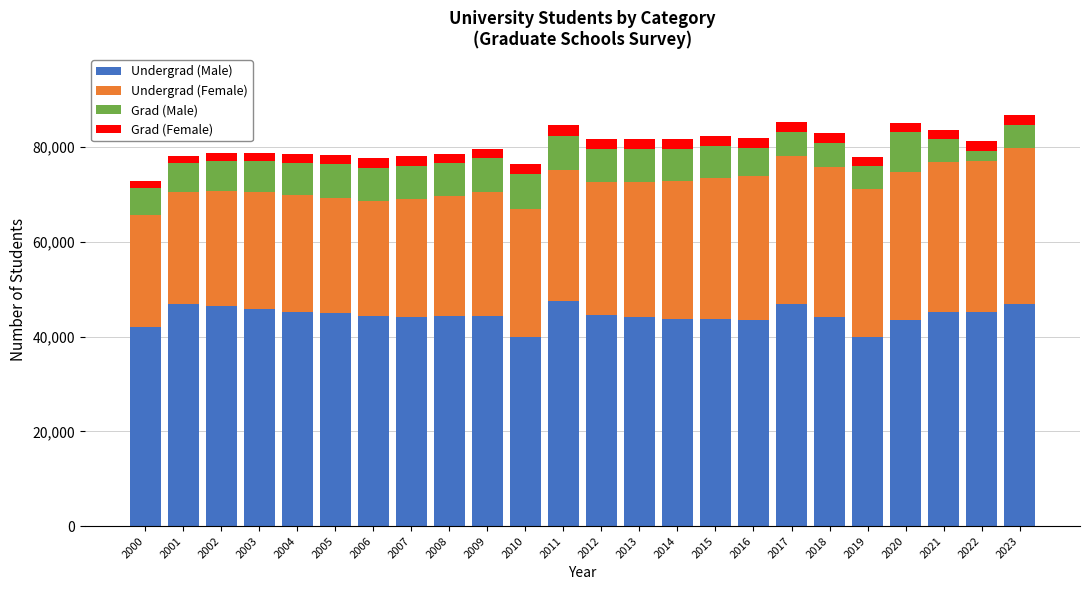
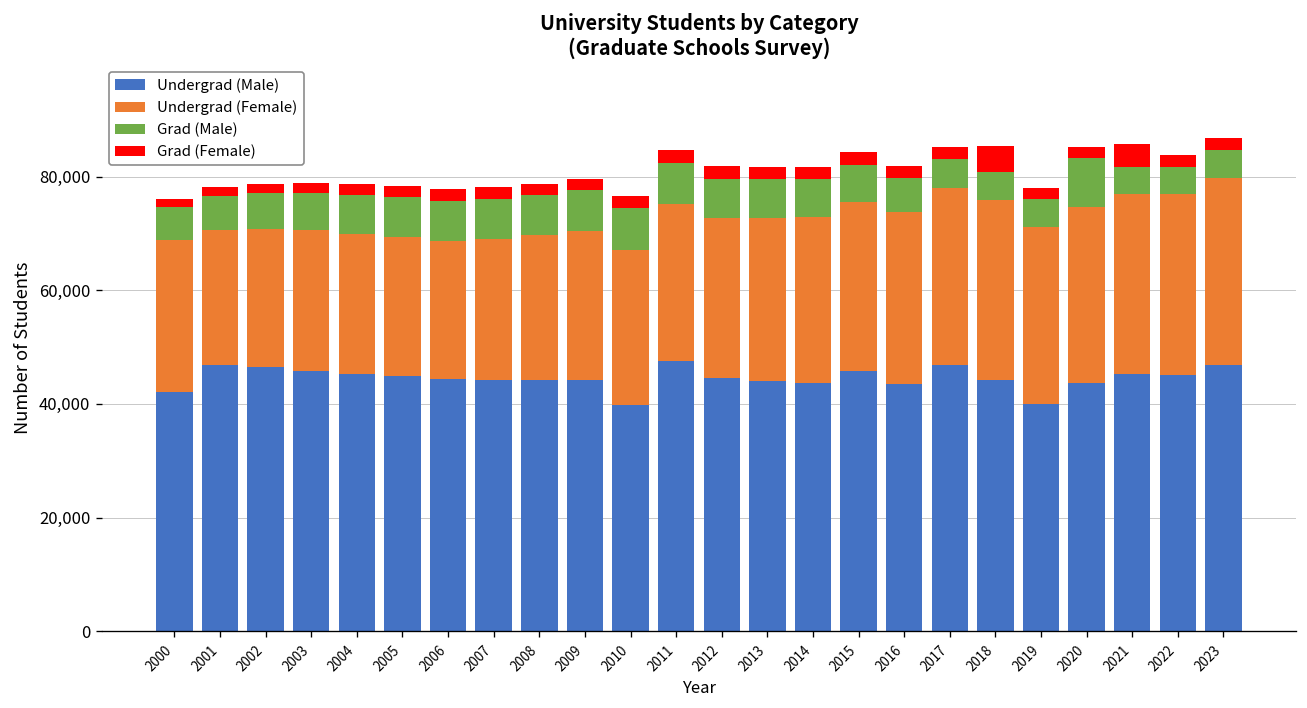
Undergrad (Female), 2000: 24,000 -> 27,000
Undergrad (Male), 2015: 44,000 -> 46,000
Grad (Female), 2018: 2,000 -> 5,000
Grad (Female), 2021: 2,000 -> 4,000
Grad (Male), 2022: 2,000 -> 5,000
